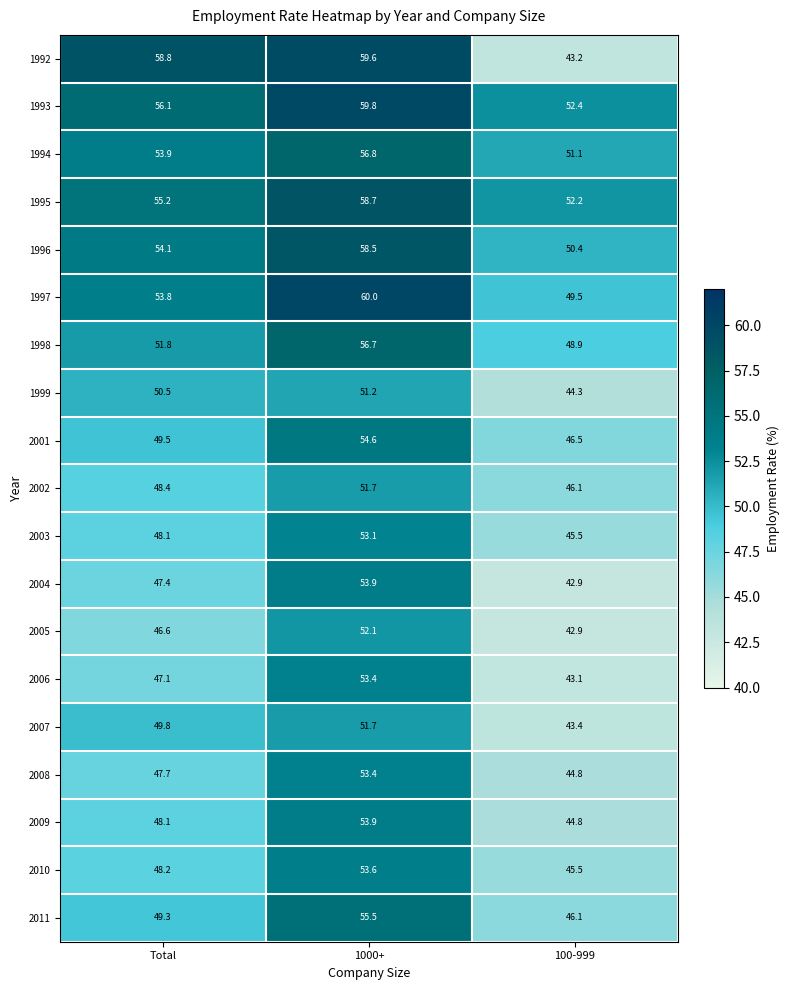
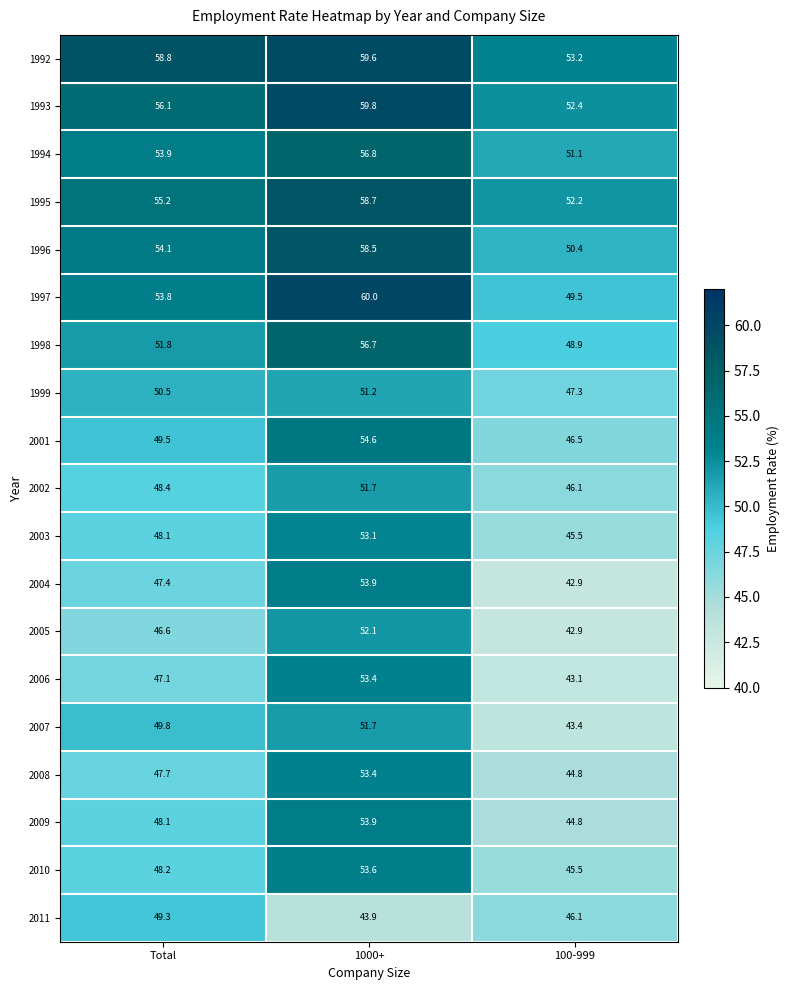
1992, 100-999: 43.2 -> 53.2
1999, 100-999: 44.3 -> 47.3
2011, 1000+: 55.5 -> 43.9
